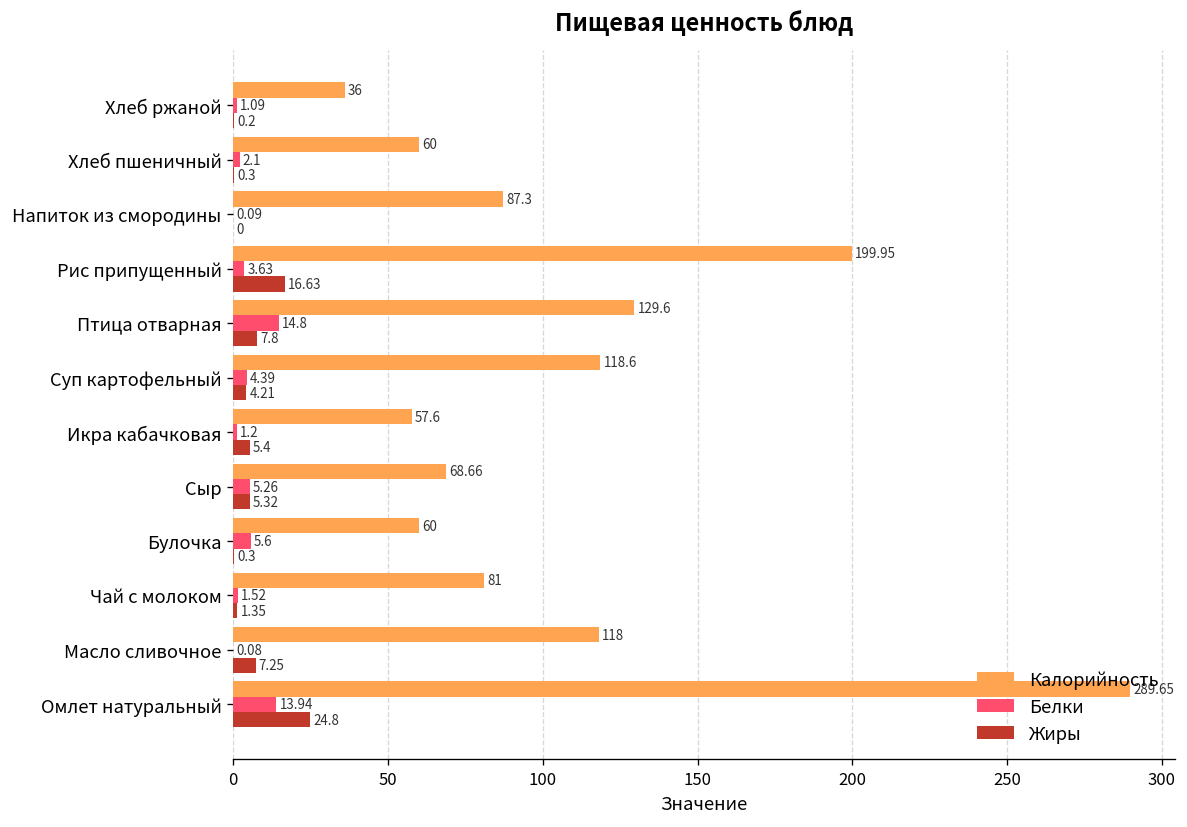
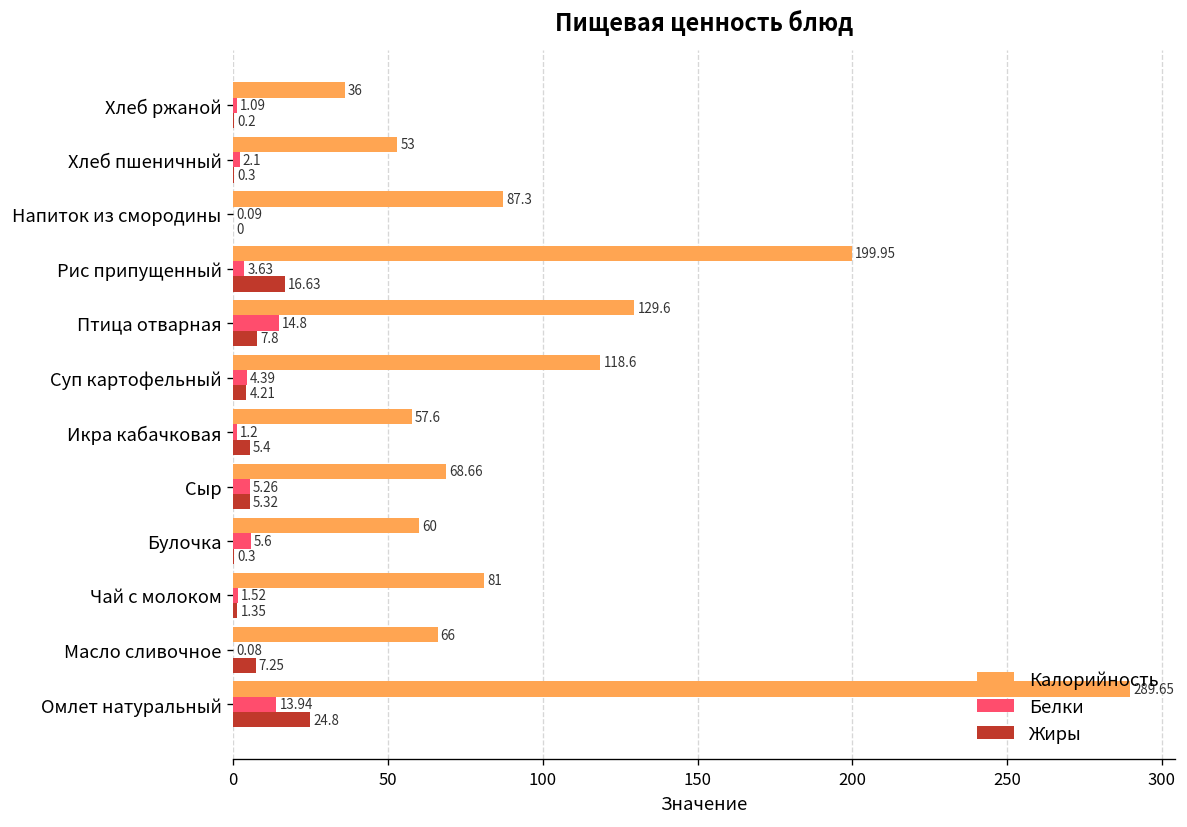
Калорийность, Хлеб пшеничный: 60 -> 53
Калорийность, Масло сливочное: 118 -> 66
